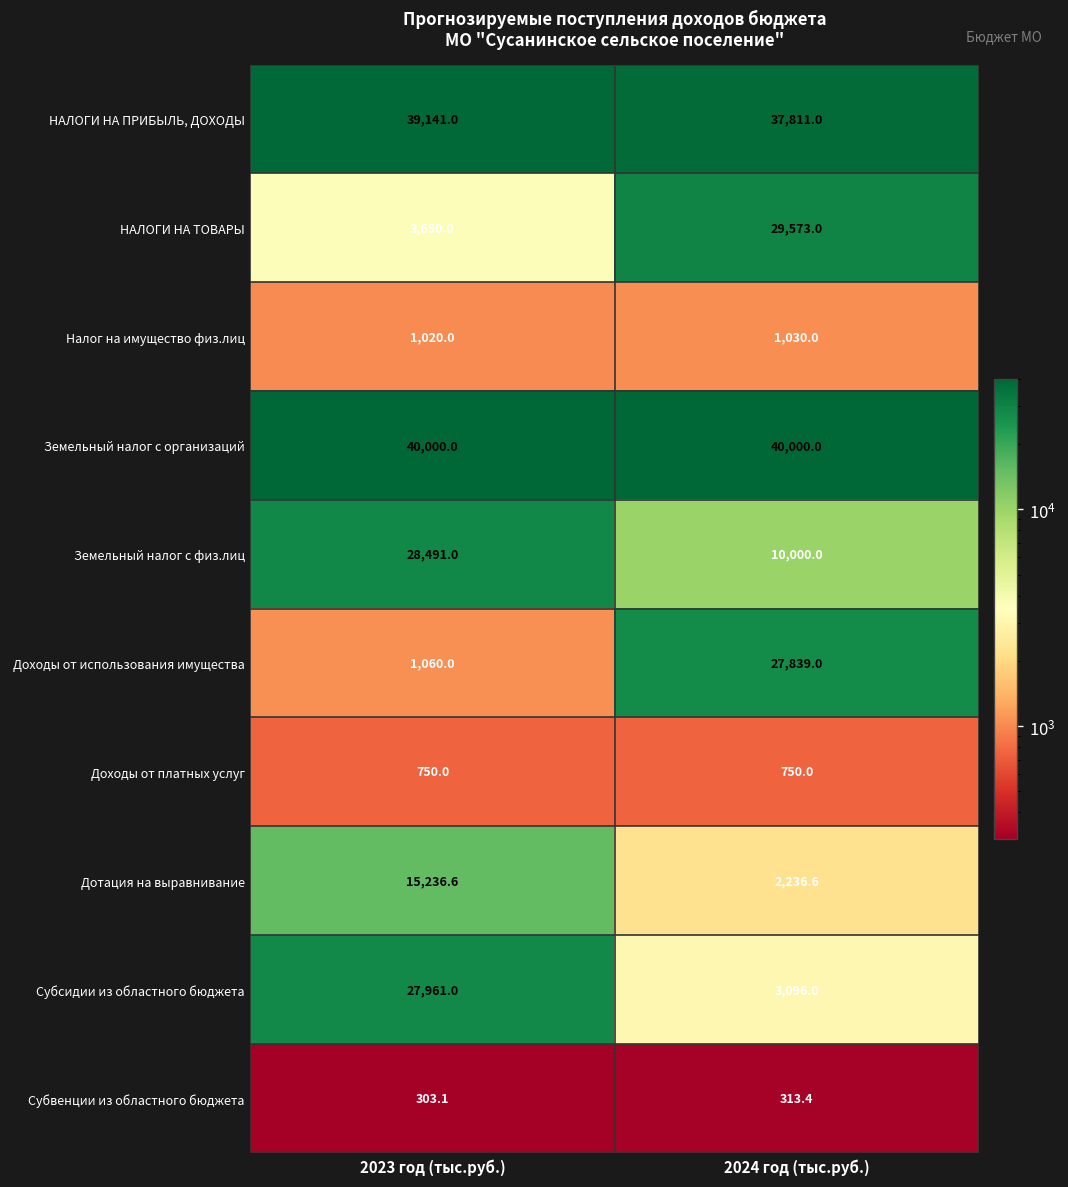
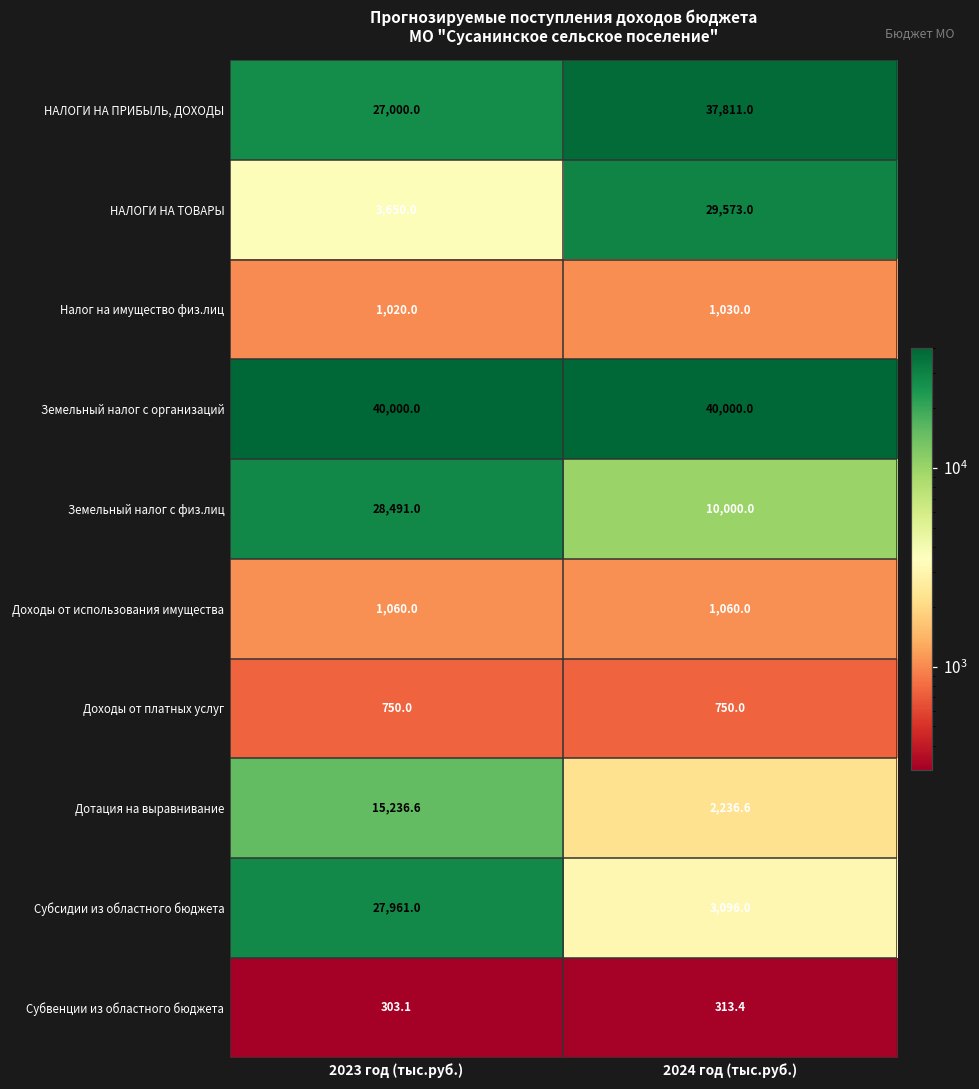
НАЛОГИ НА ПРИБЫЛЬ, ДОХОДЫ, 2023 год (тыс.руб.): 39,141.0 -> 27,000.0
Доходы от использования имущества, 2024 год (тыс.руб.): 27,839.0 -> 1,060.0
